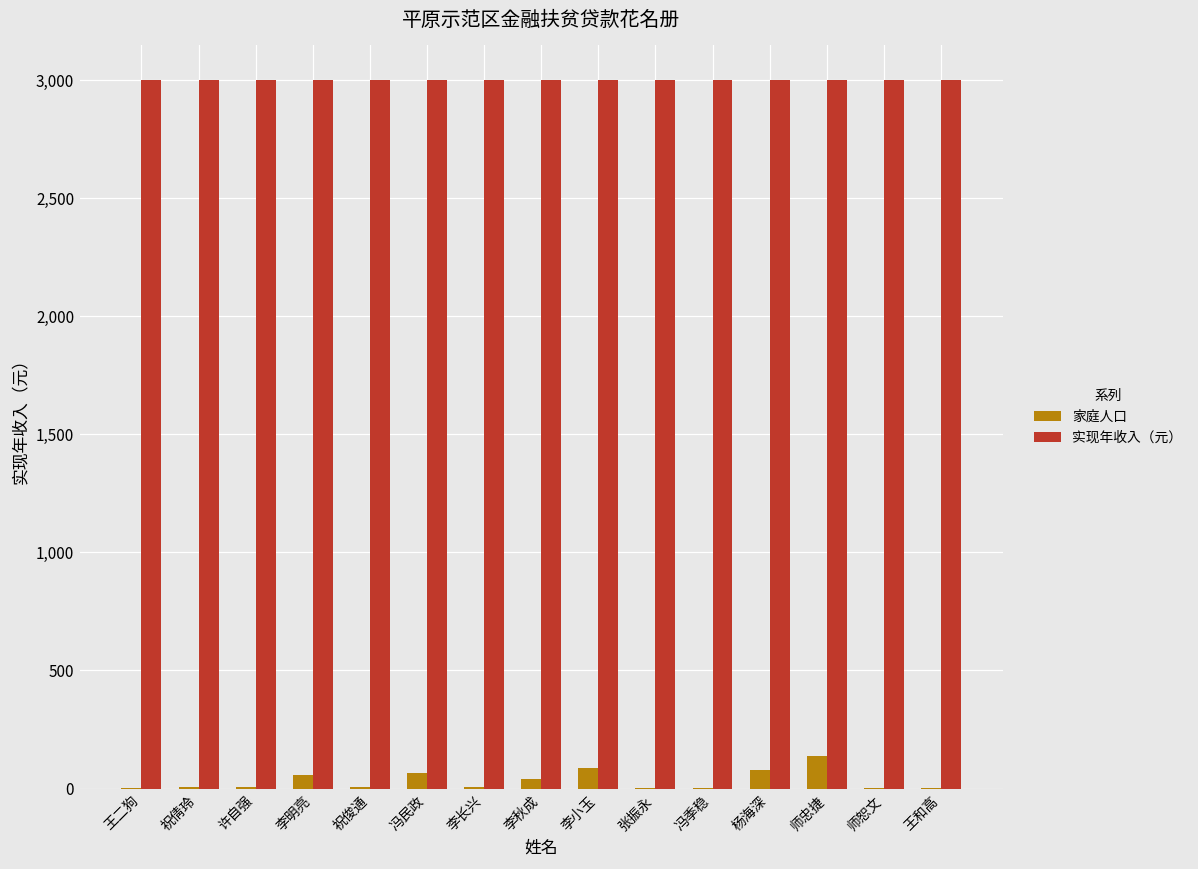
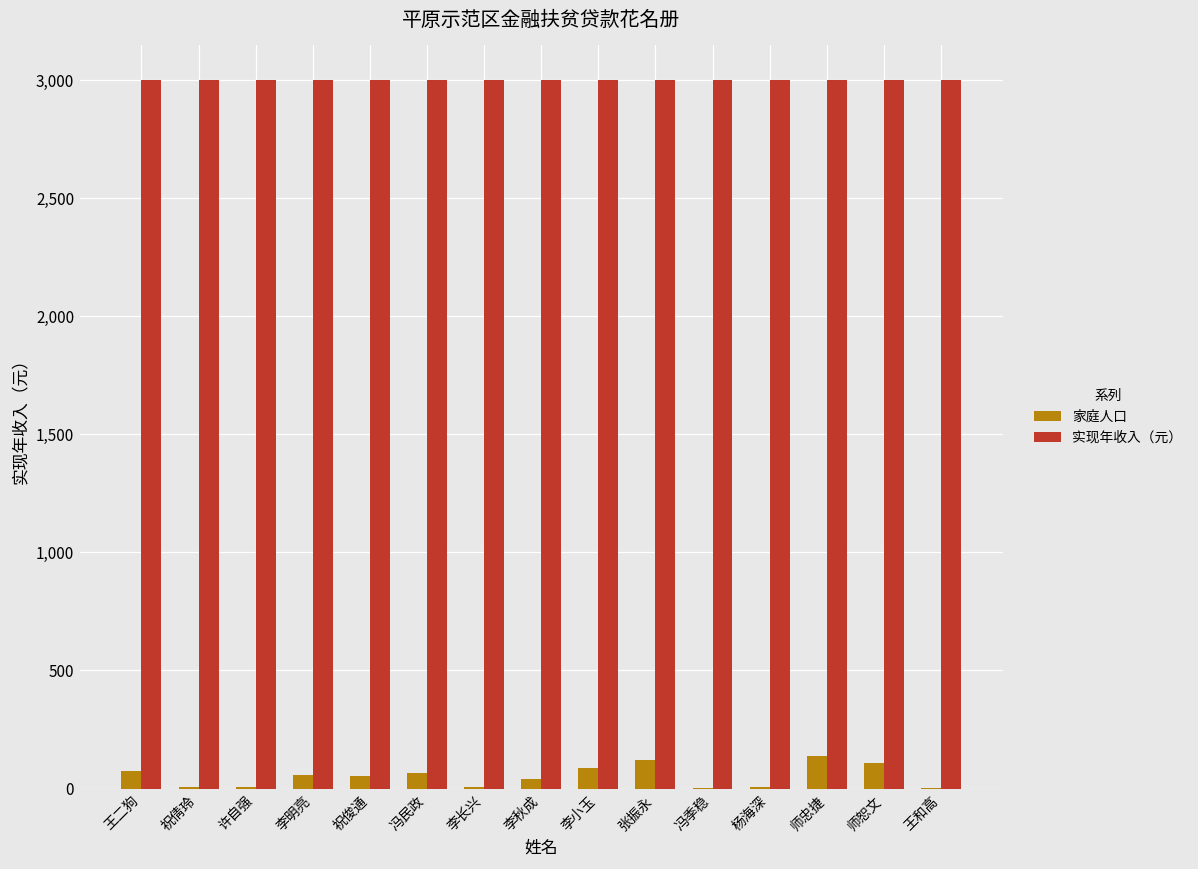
家庭人口, 王二狗: 0 -> 70
家庭人口, 祝俊通: 10 -> 50
家庭人口, 张振永: 0 -> 120
家庭人口, 杨海深: 80 -> 10
家庭人口, 师恕文: 0 -> 110
